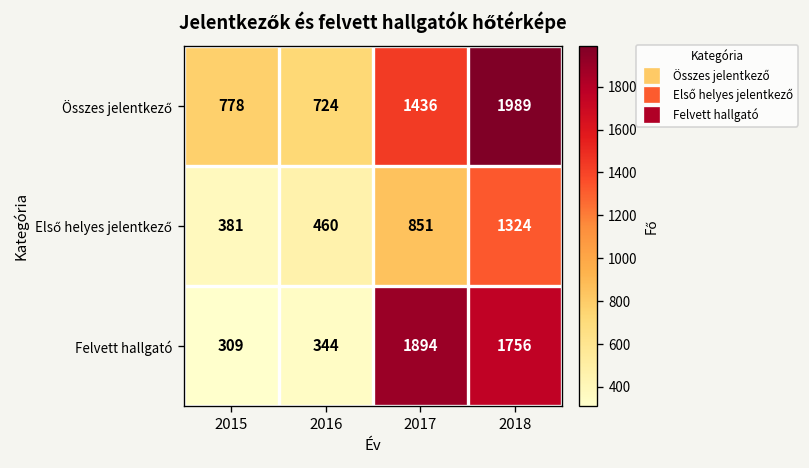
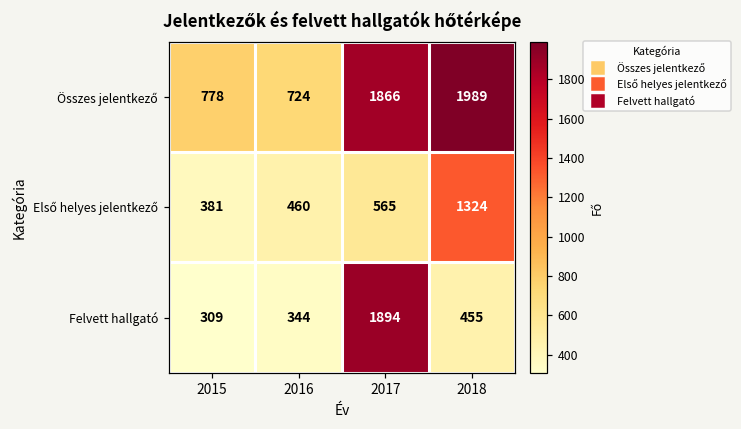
Összes jelentkező, 2017: 1436 -> 1866
Első helyes jelentkező, 2017: 851 -> 565
Felvett hallgató, 2018: 1756 -> 455
